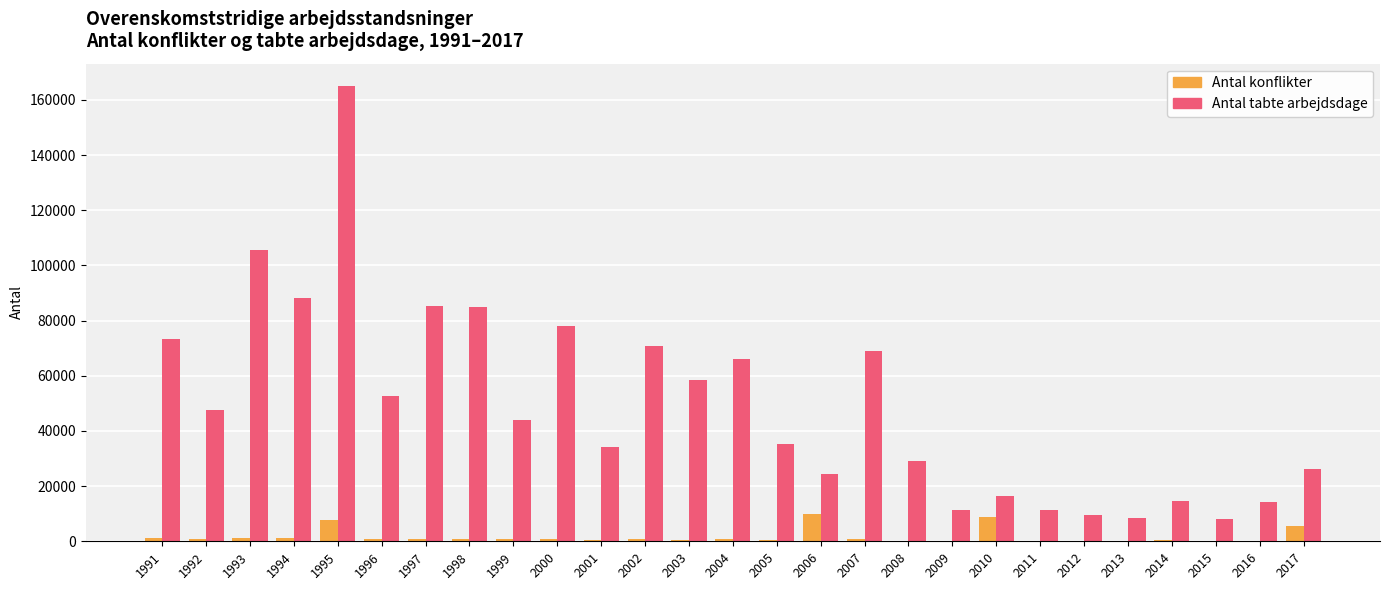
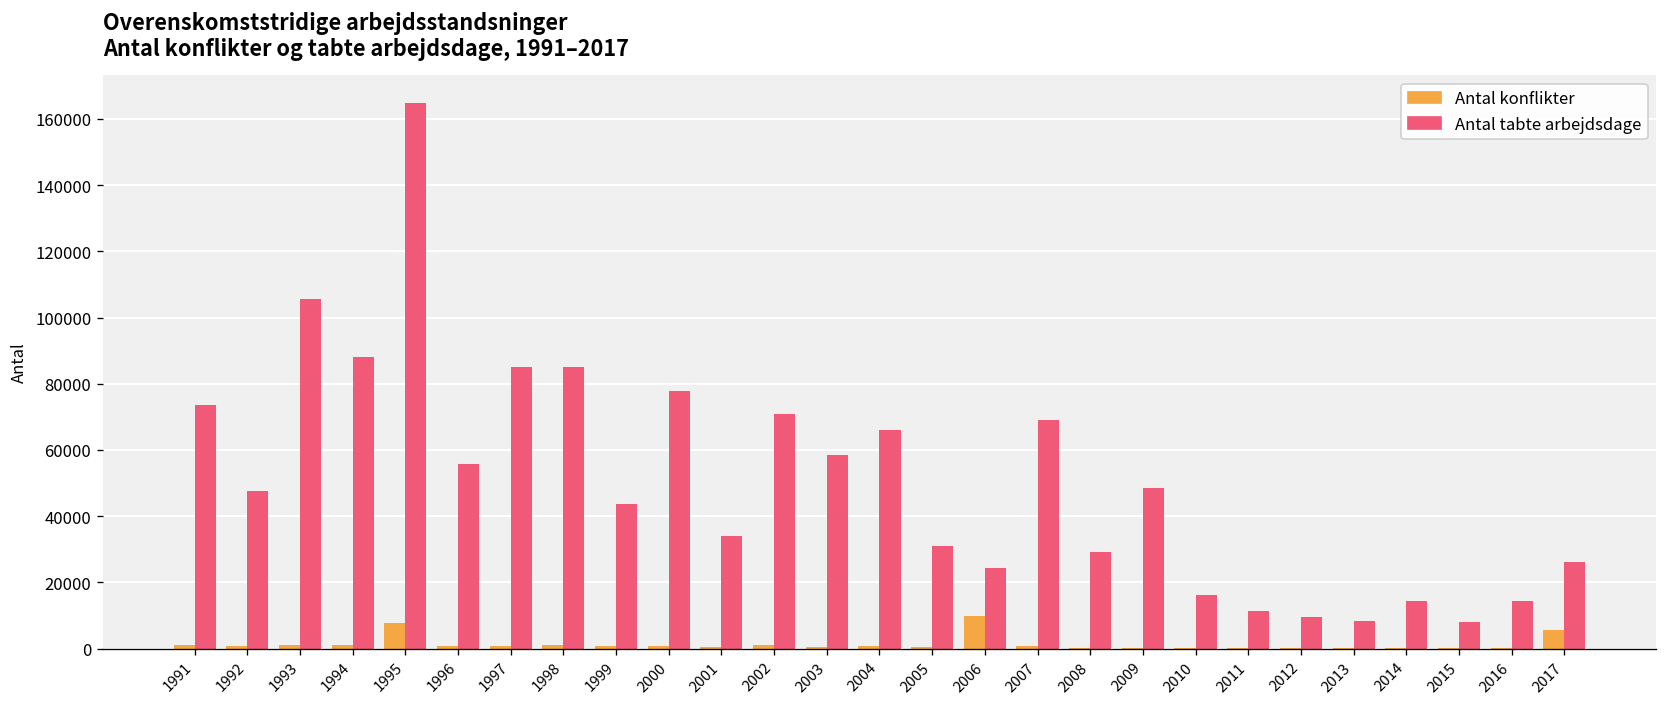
Antal tabte arbejdsdage, 1996: 53000 -> 56000
Antal tabte arbejdsdage, 2005: 35000 -> 31000
Antal tabte arbejdsdage, 2009: 11000 -> 49000
Antal konflikter, 2010: 9000 -> 0
